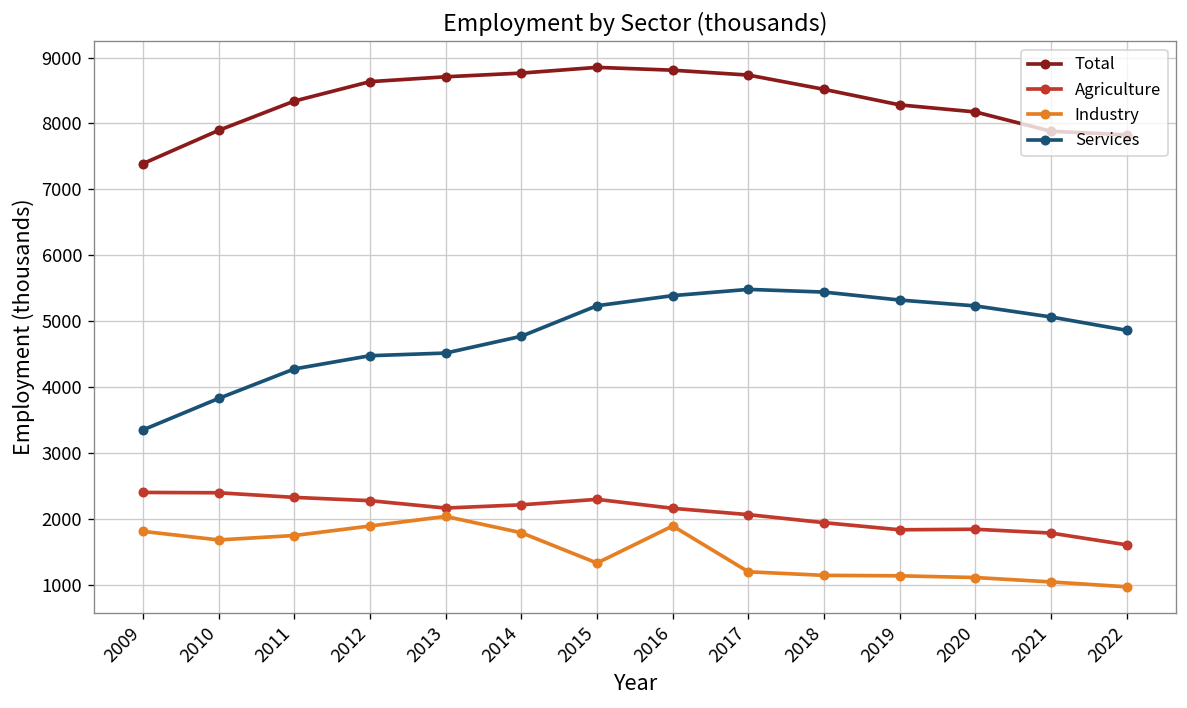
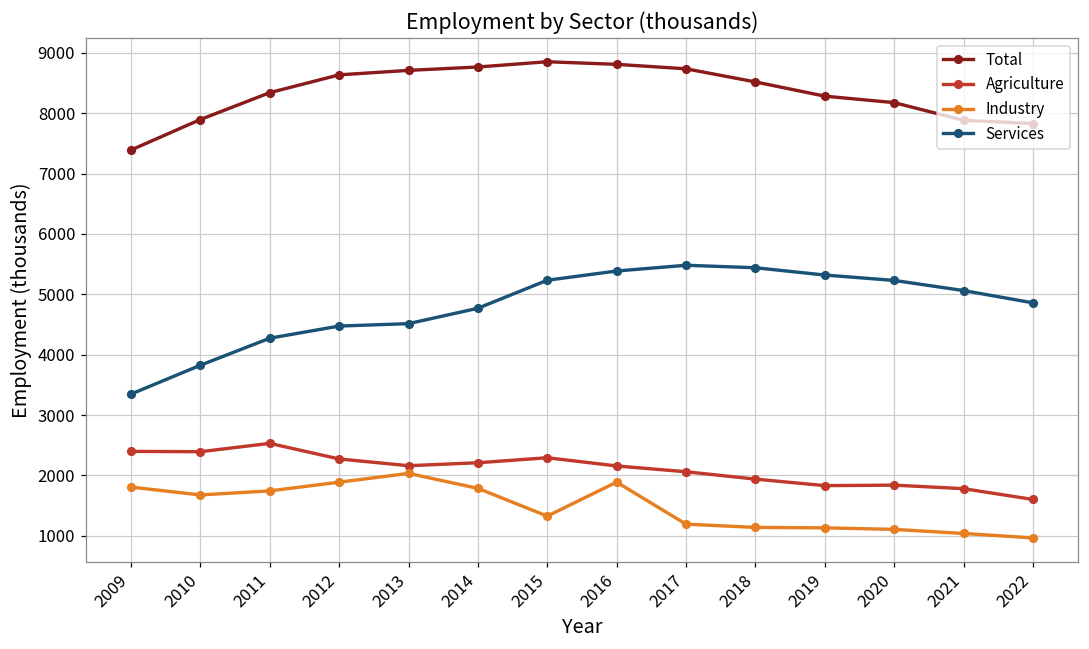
Agriculture, 2011: 2300 -> 2500
